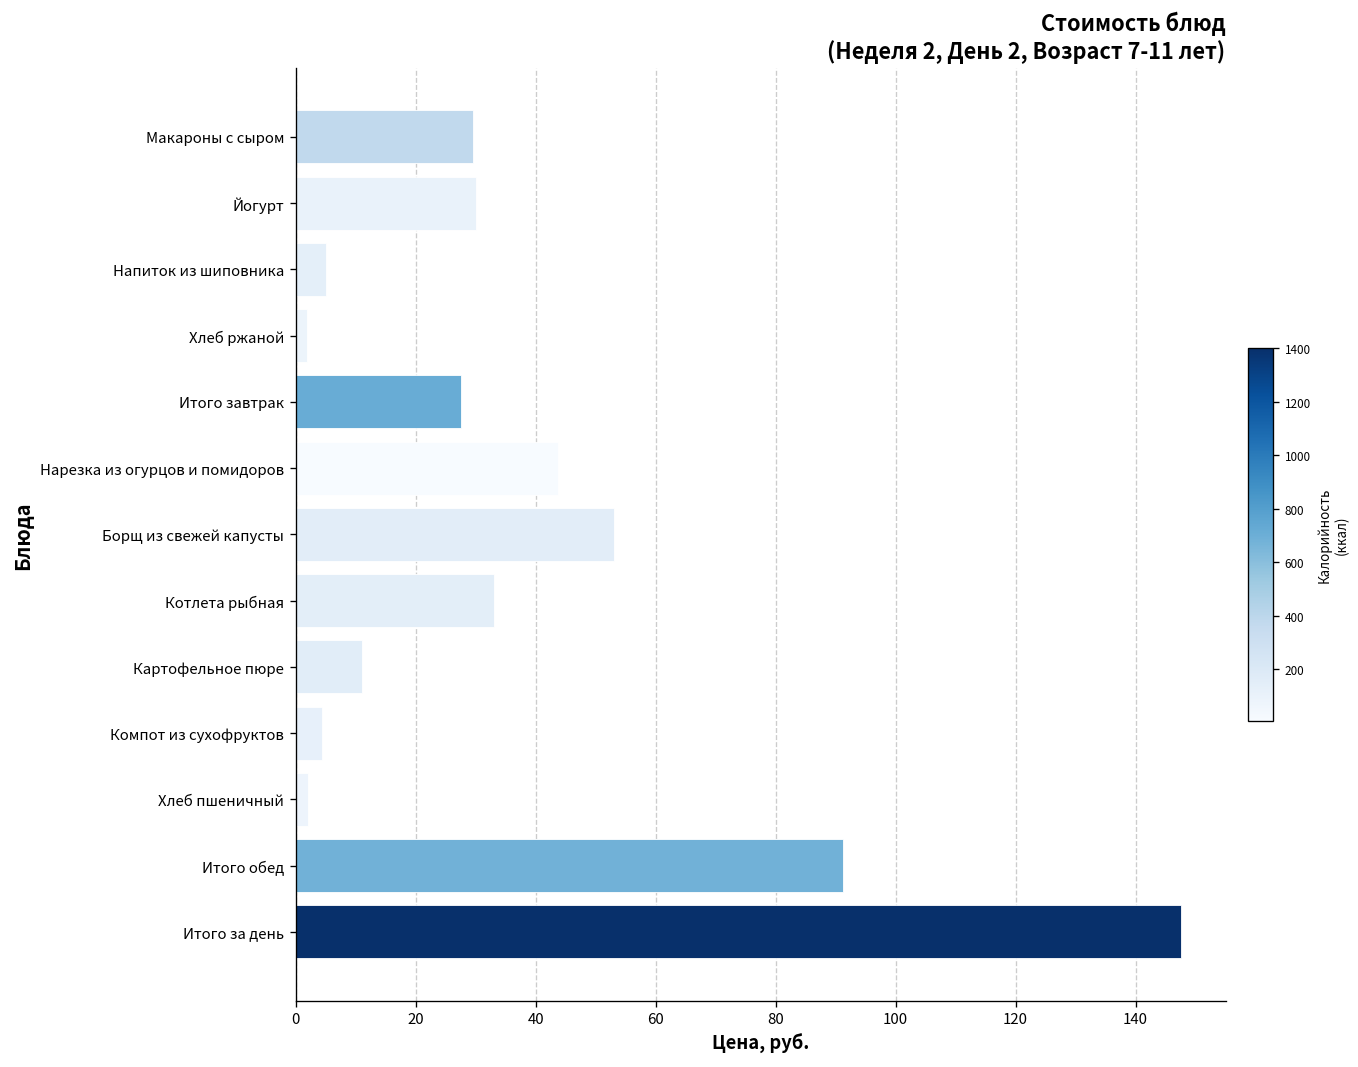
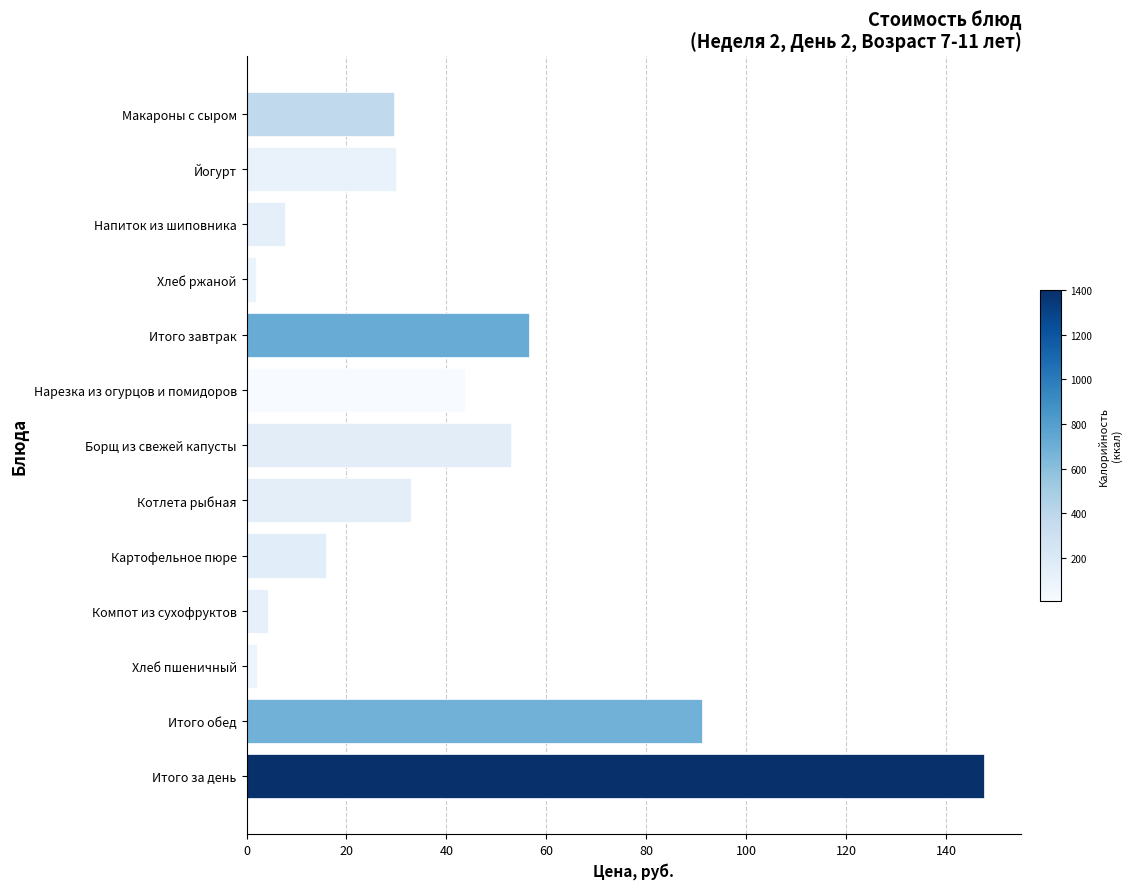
Напиток из шиповника: 5 -> 8
Итого завтрак: 27 -> 56
Картофельное пюре: 11 -> 16
